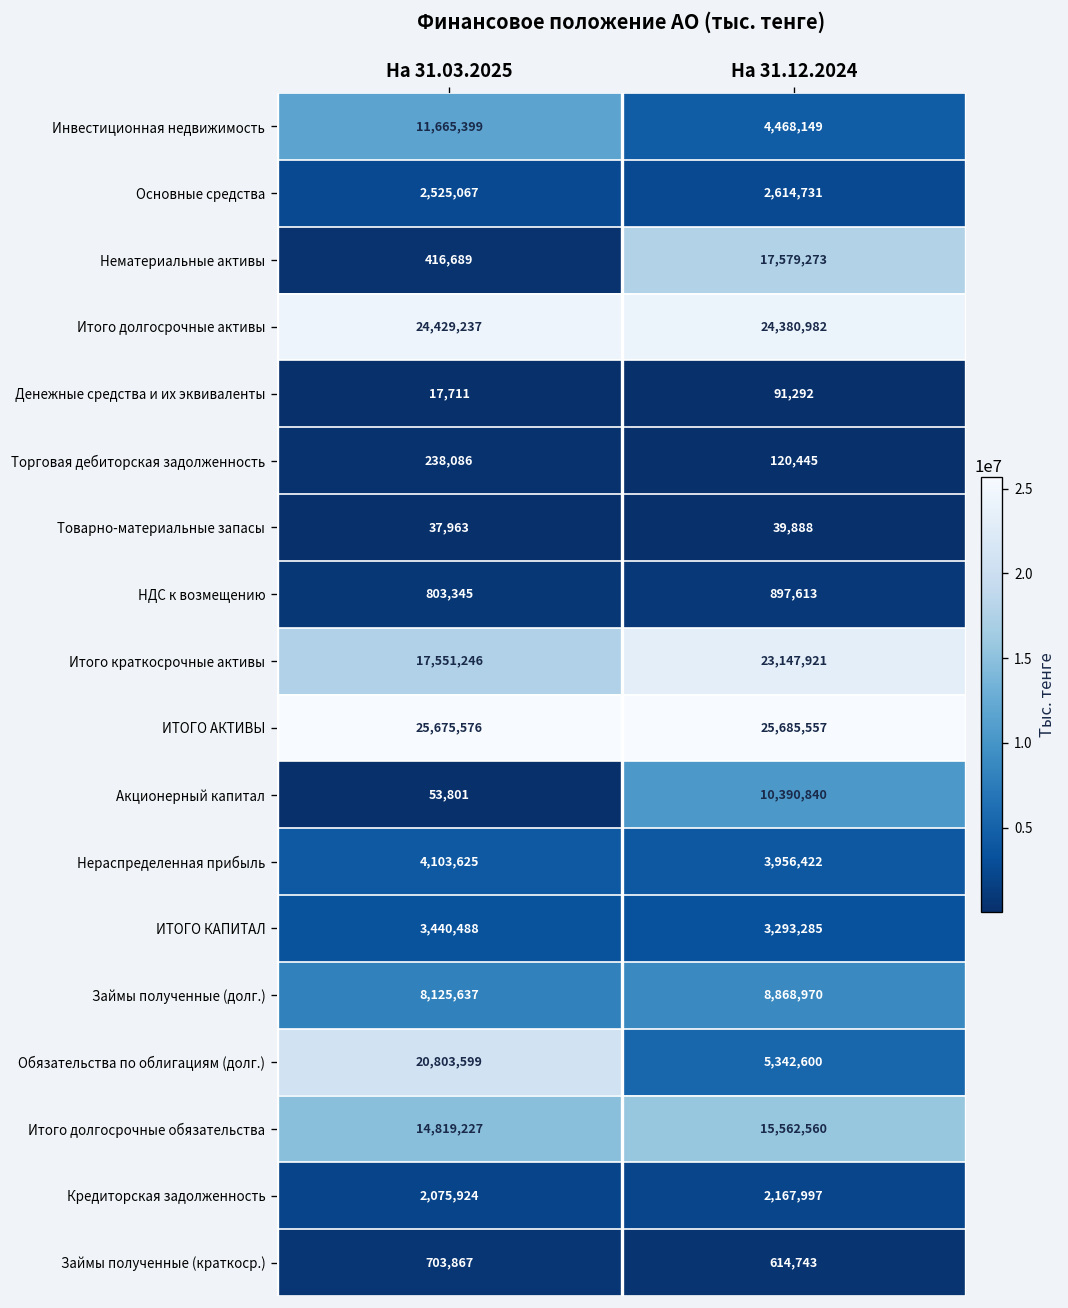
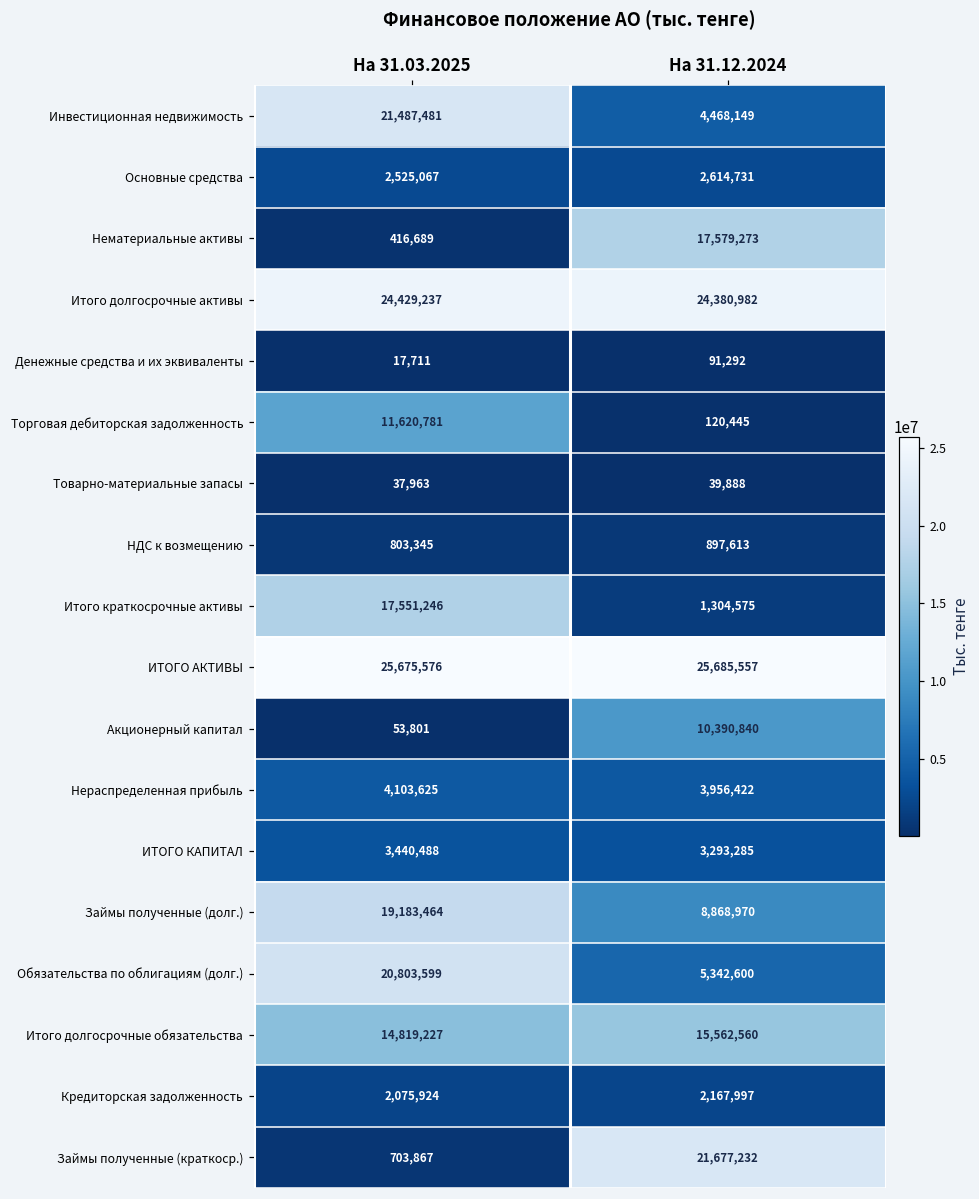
Инвестиционная недвижимость, На 31.03.2025: 11,665,399 -> 21,487,481
Торговая дебиторская задолженность, На 31.03.2025: 238,086 -> 11,620,781
Итого краткосрочные активы, На 31.12.2024: 23,147,921 -> 1,304,575
Займы полученные (долг.), На 31.03.2025: 8,125,637 -> 19,183,464
Займы полученные (краткоср.), На 31.12.2024: 614,743 -> 21,677,232
